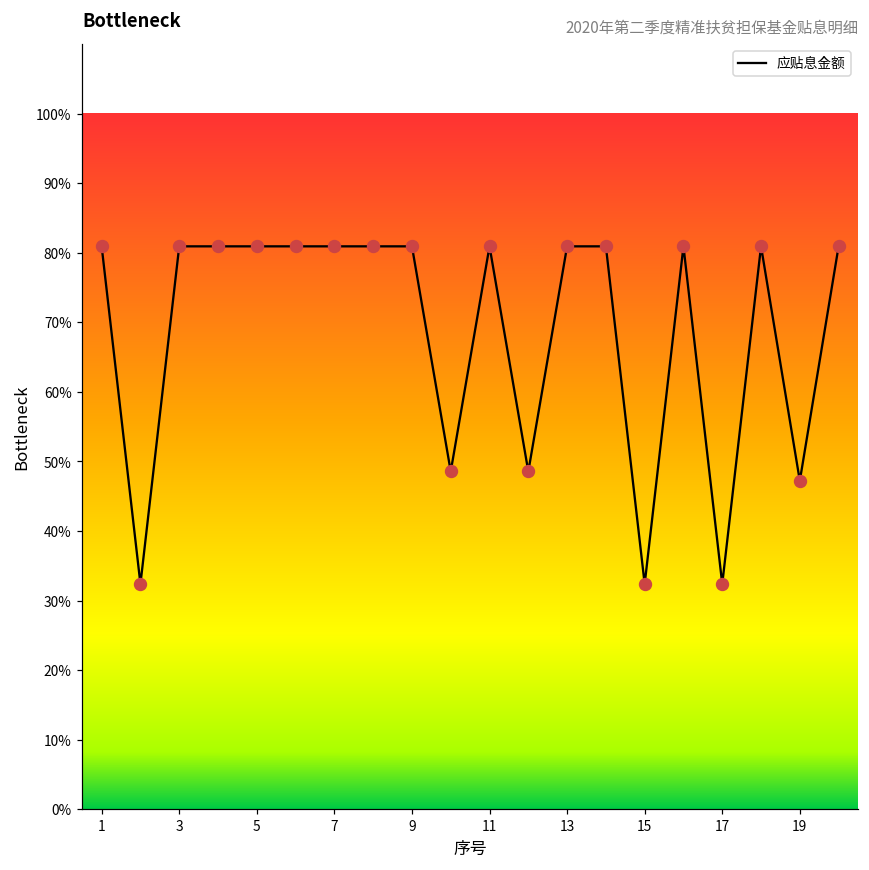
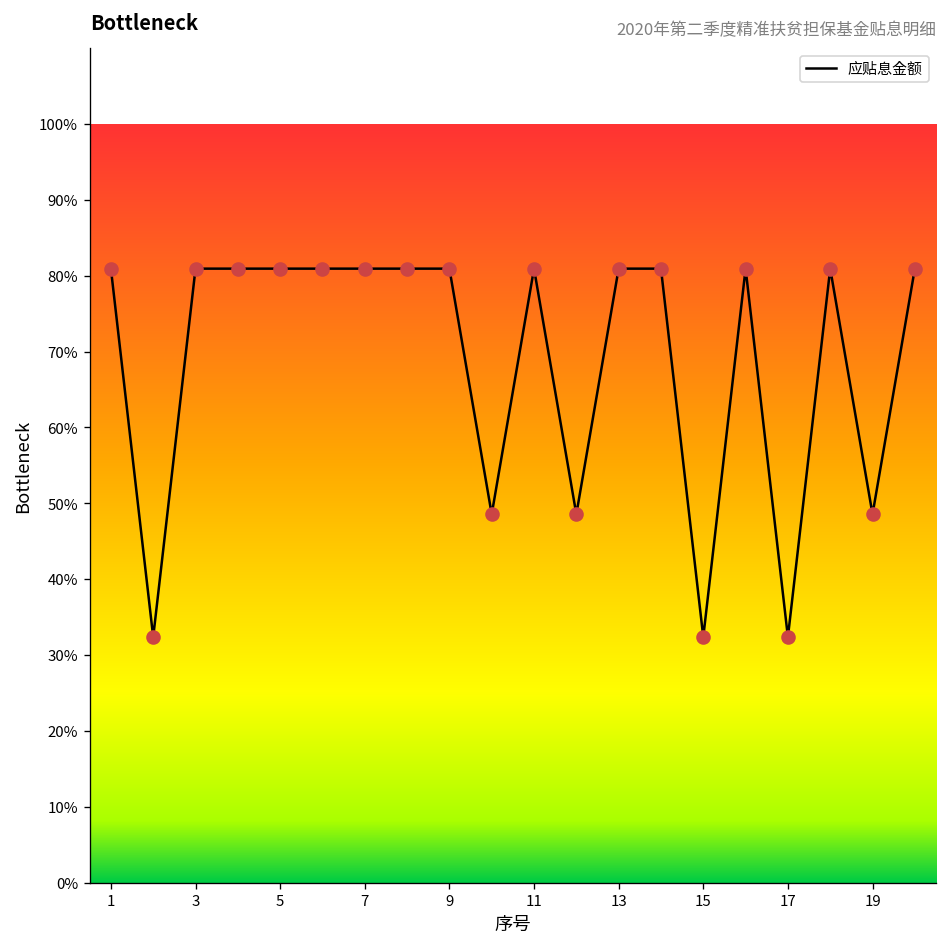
19: 47% -> 49%
